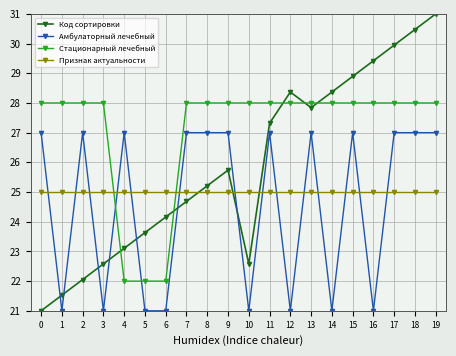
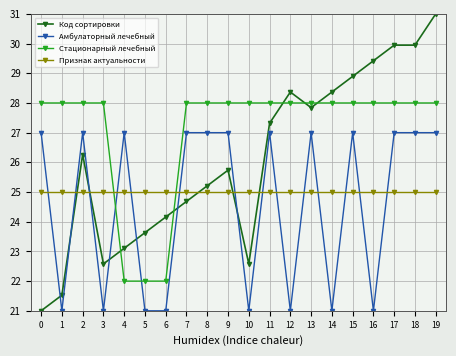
Код сортировки, 2: 22.1 -> 26.3
Код сортировки, 18: 30.5 -> 29.9
